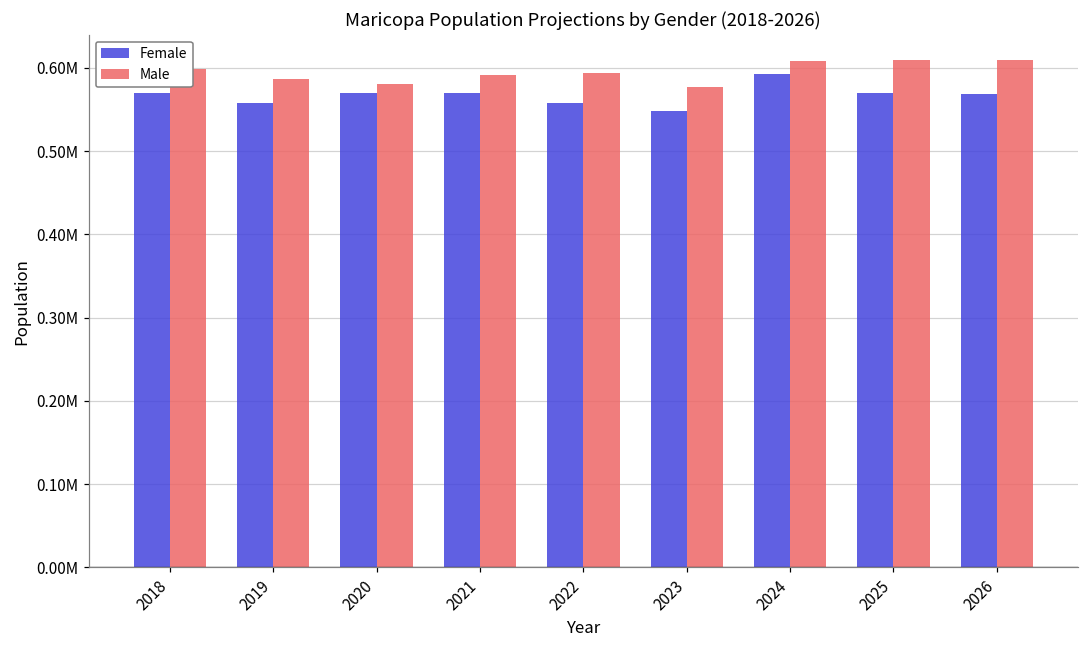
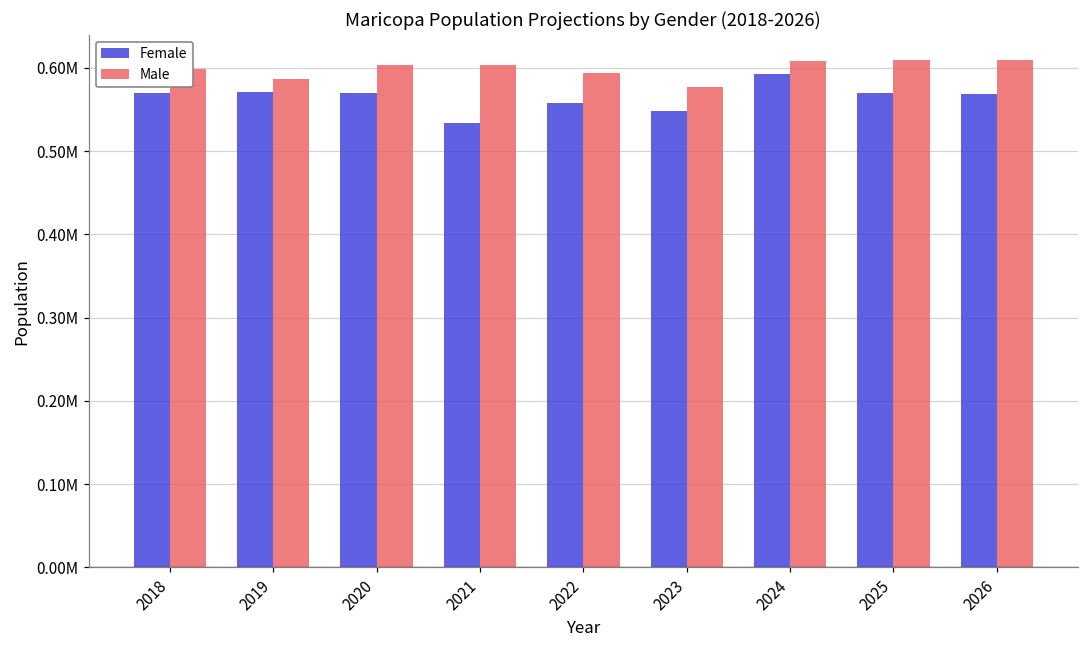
Female, 2019: 560000 -> 570000
Male, 2020: 580000 -> 600000
Female, 2021: 570000 -> 530000
Male, 2021: 590000 -> 600000
